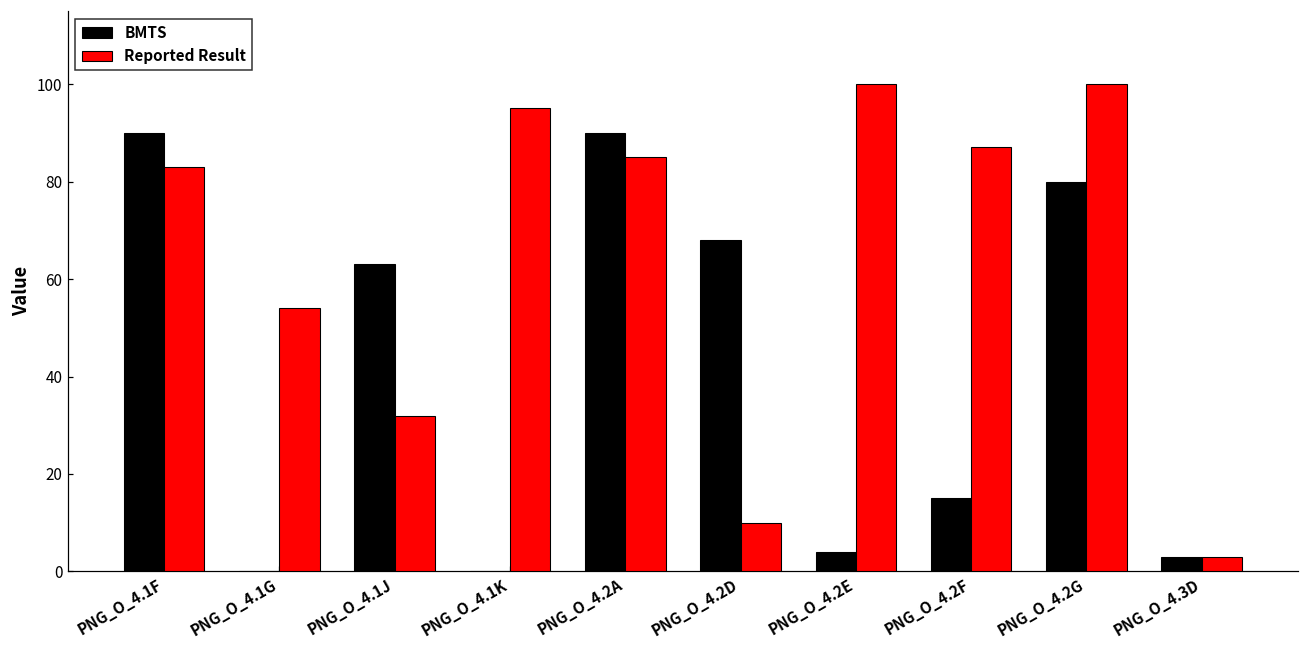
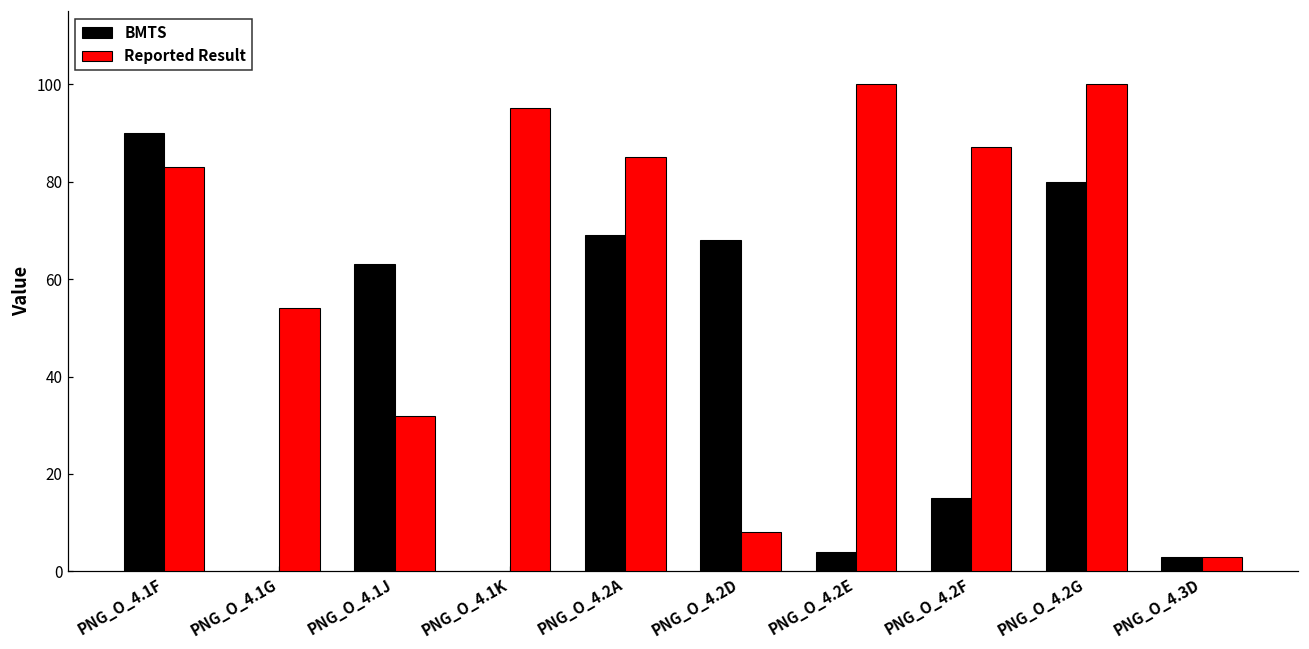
BMTS, PNG_O_4.2A: 90 -> 69
Reported Result, PNG_O_4.2D: 10 -> 8
